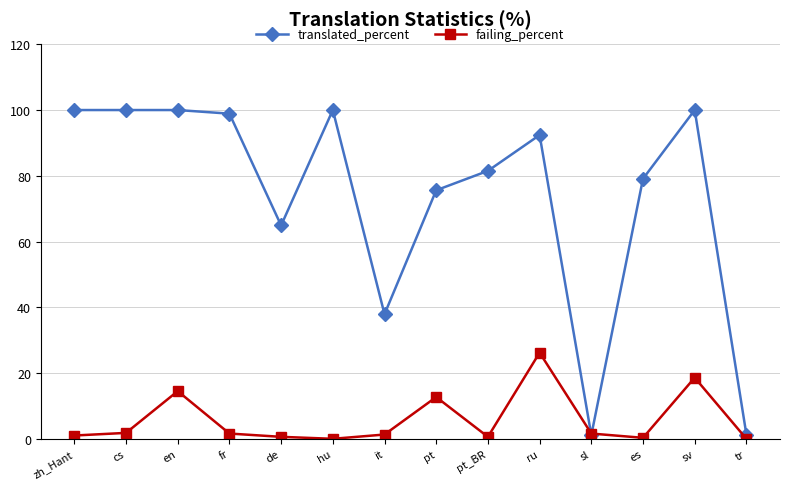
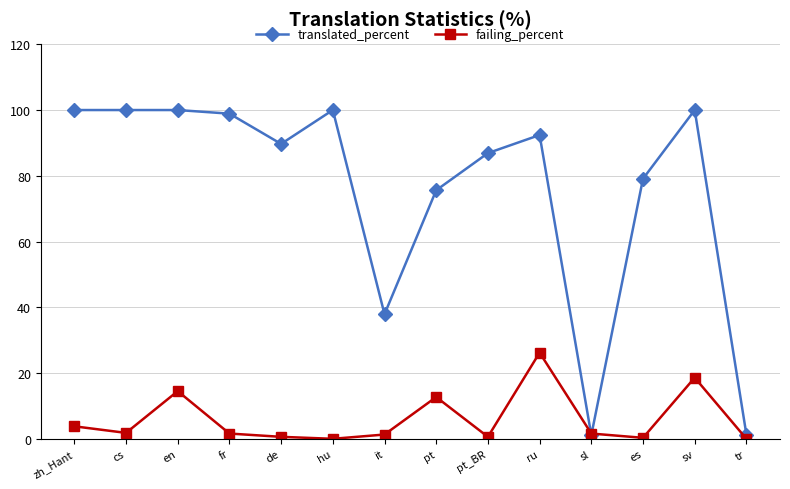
failing_percent, zh_Hant: 1 -> 4
translated_percent, de: 65 -> 90
translated_percent, pt_BR: 82 -> 87
